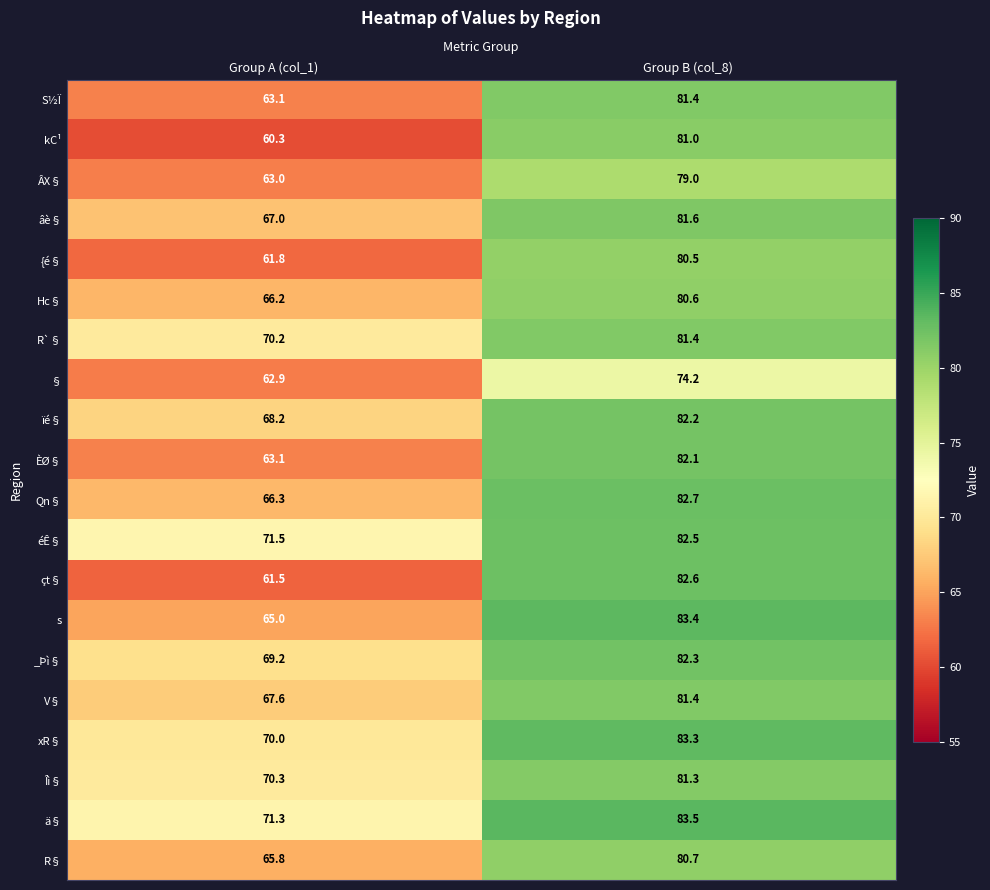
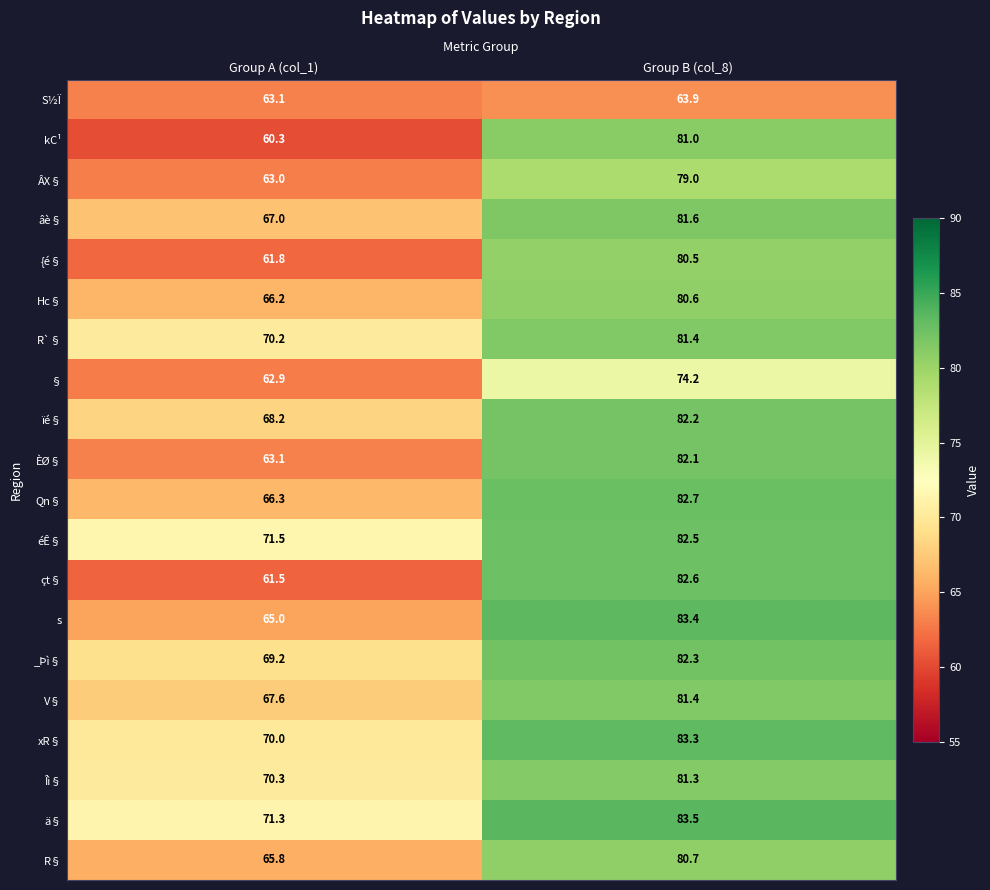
S½Ï, Group B (col_8): 81.4 -> 63.9
